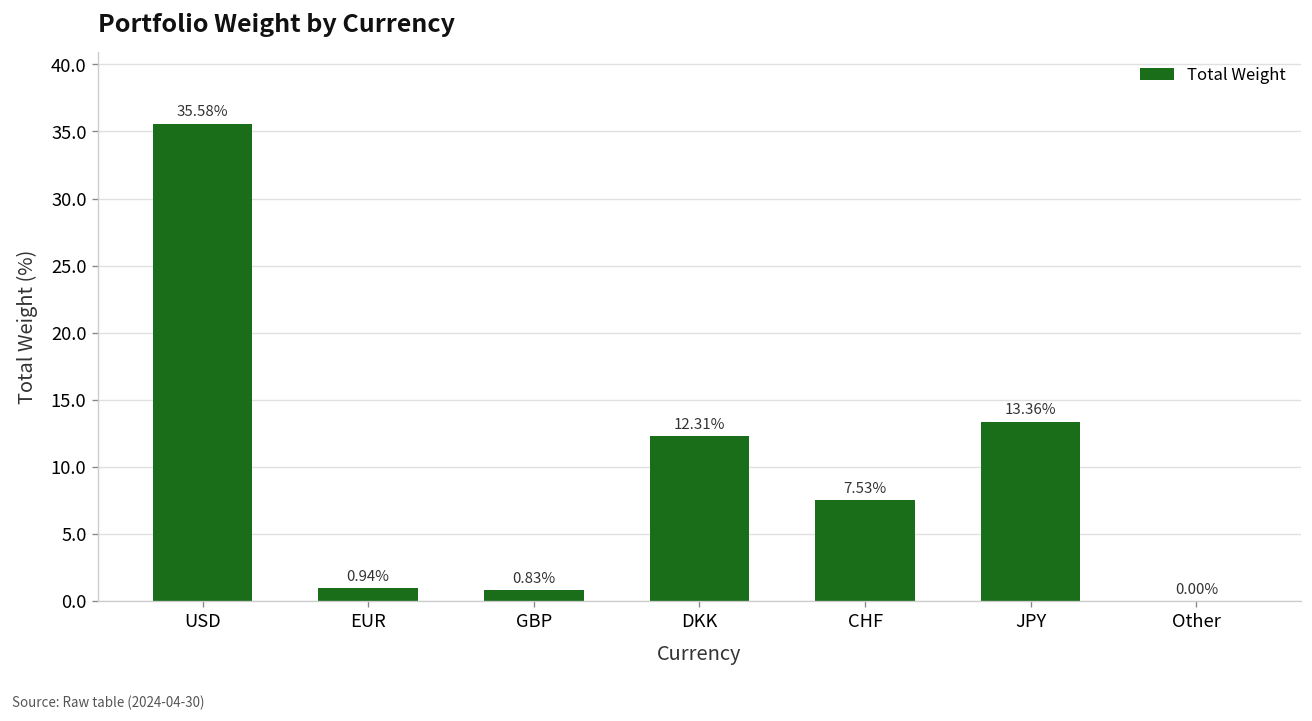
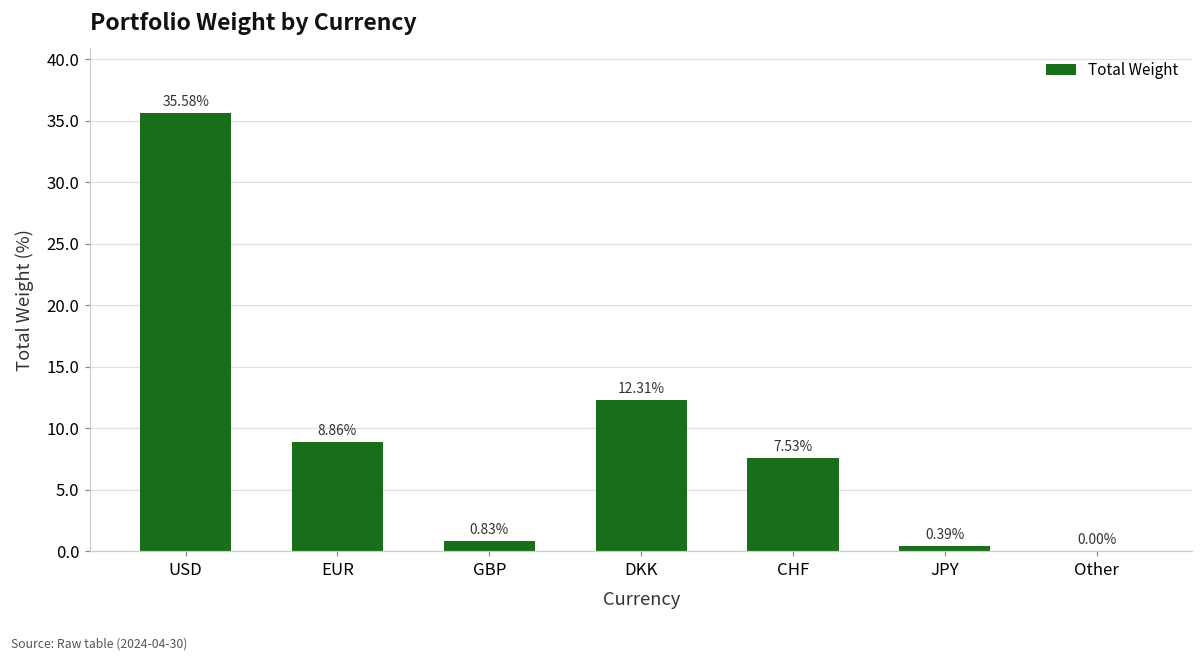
EUR: 0.94% -> 8.86%
JPY: 13.36% -> 0.39%
